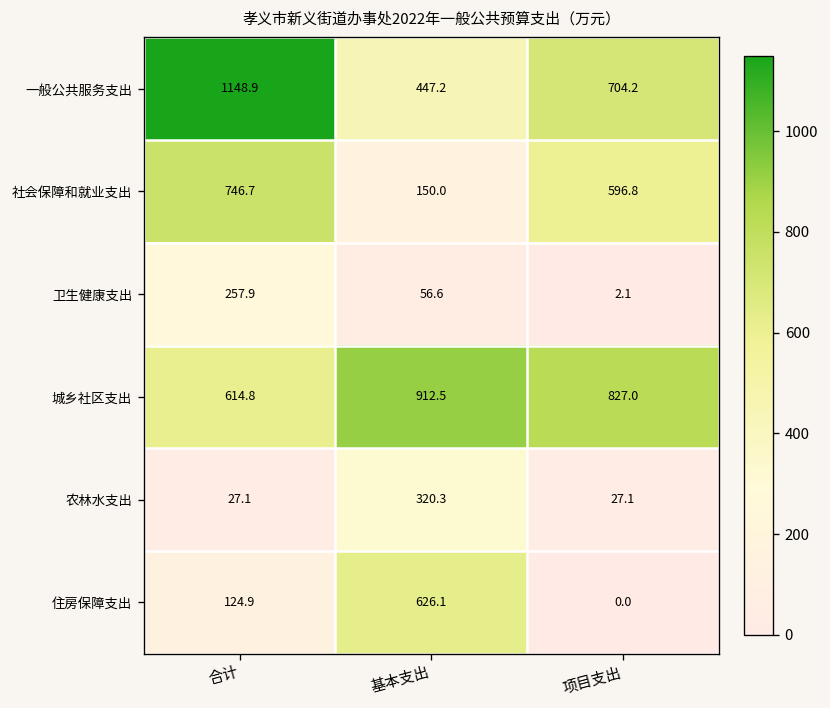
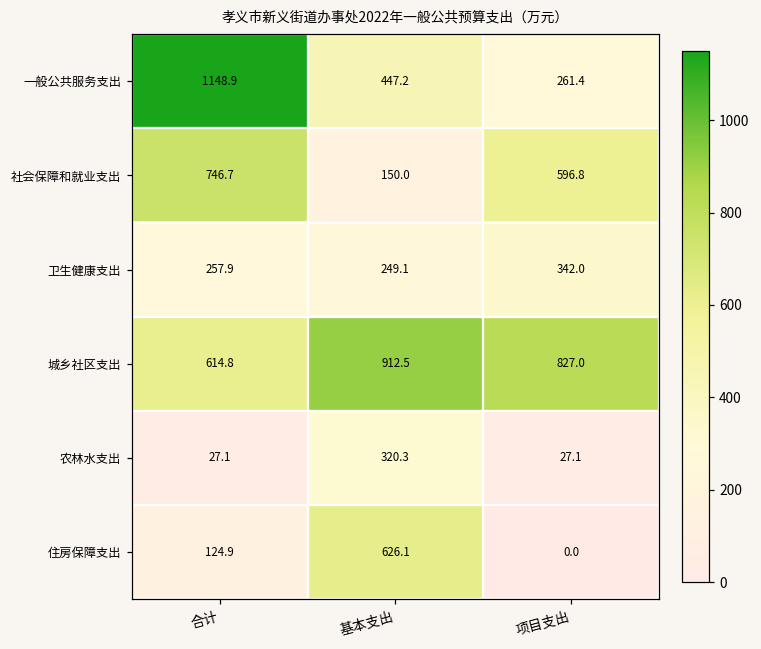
一般公共服务支出, 项目支出: 704.2 -> 261.4
卫生健康支出, 基本支出: 56.6 -> 249.1
卫生健康支出, 项目支出: 2.1 -> 342.0
